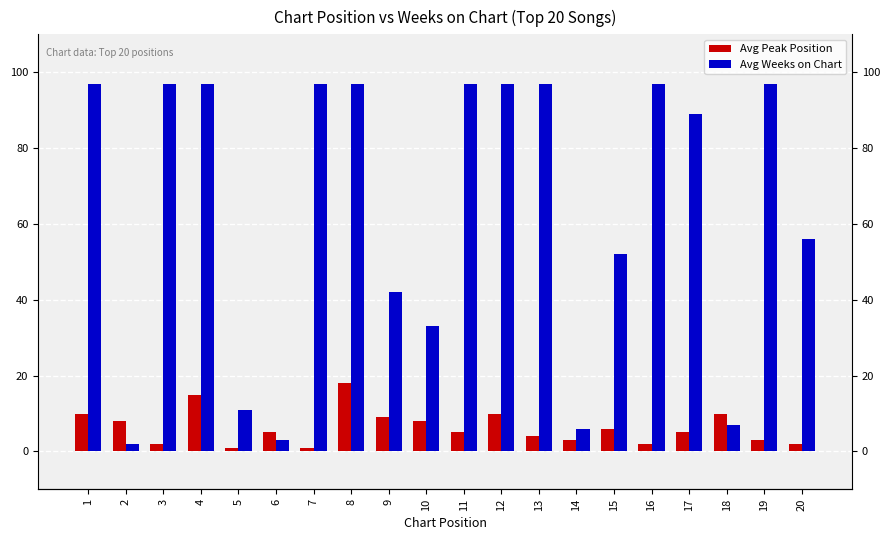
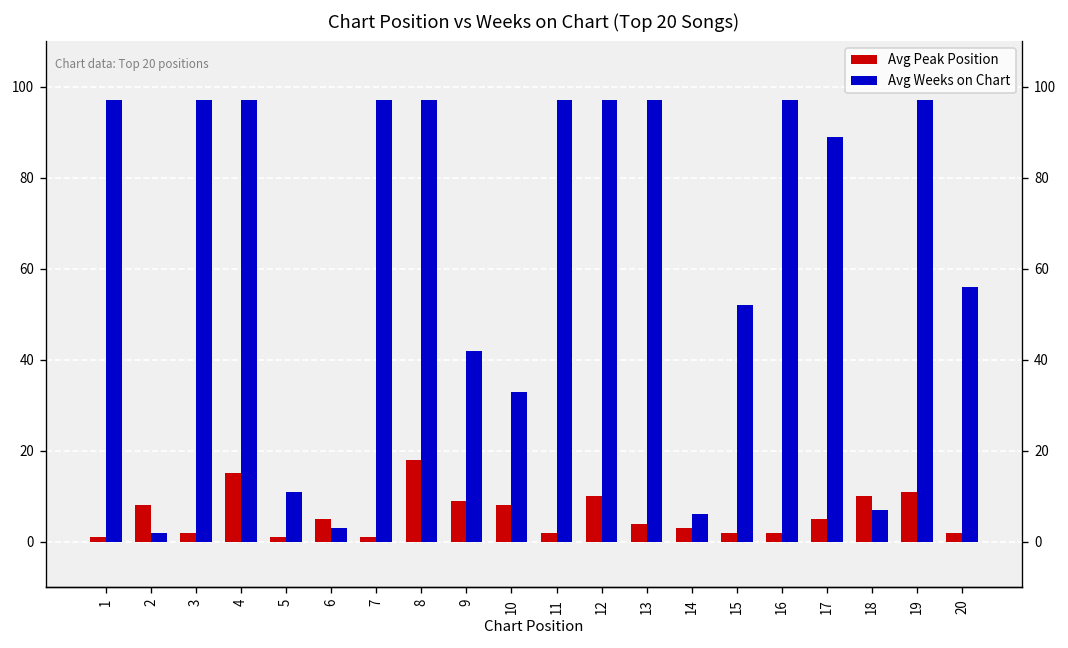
Avg Peak Position, 1: 10 -> 1
Avg Peak Position, 11: 5 -> 2
Avg Peak Position, 15: 6 -> 2
Avg Peak Position, 19: 3 -> 11
